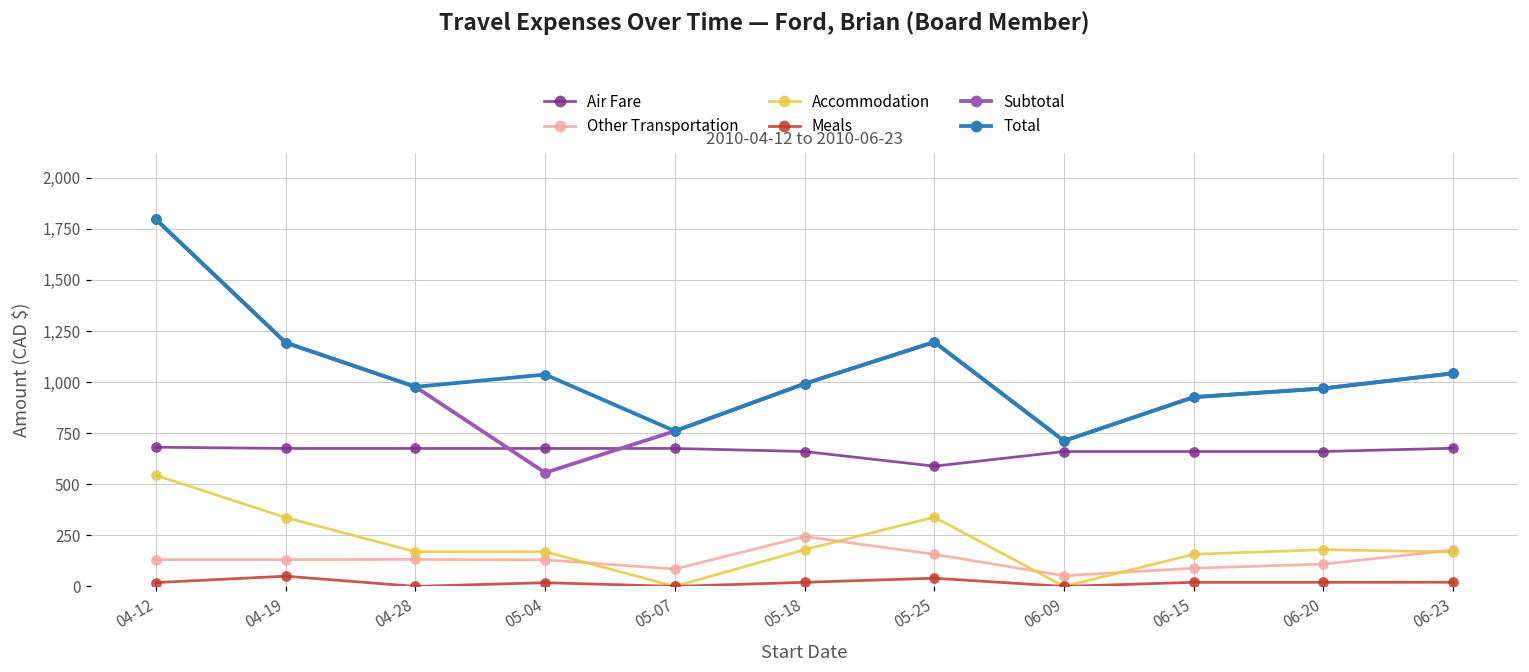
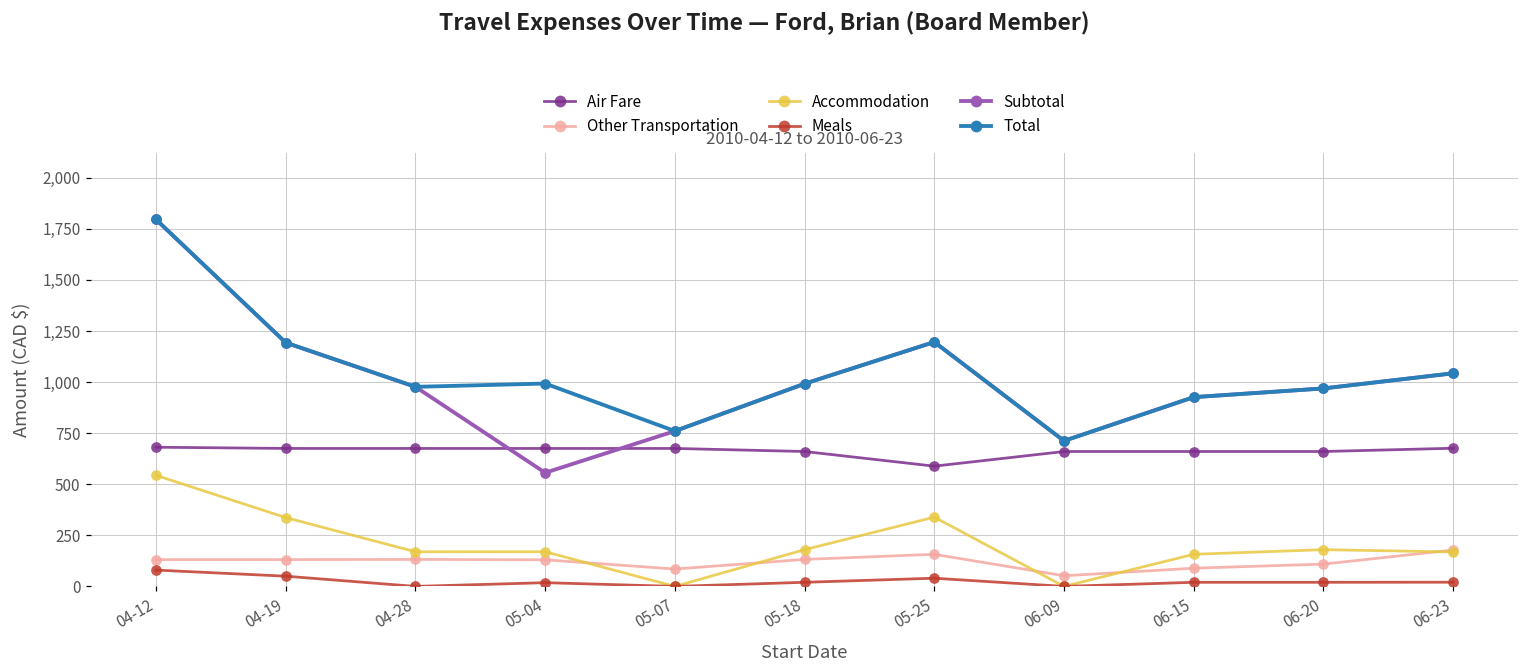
Meals, 04-12: 20 -> 80
Total, 05-04: 1,040 -> 990
Other Transportation, 05-18: 240 -> 130
